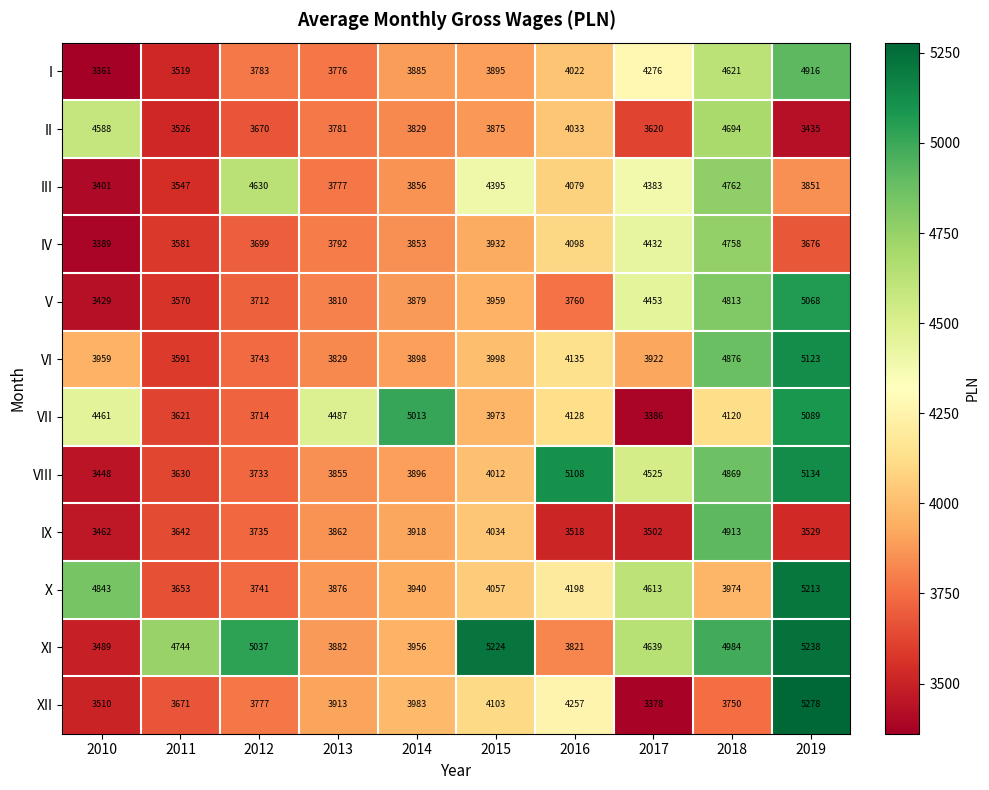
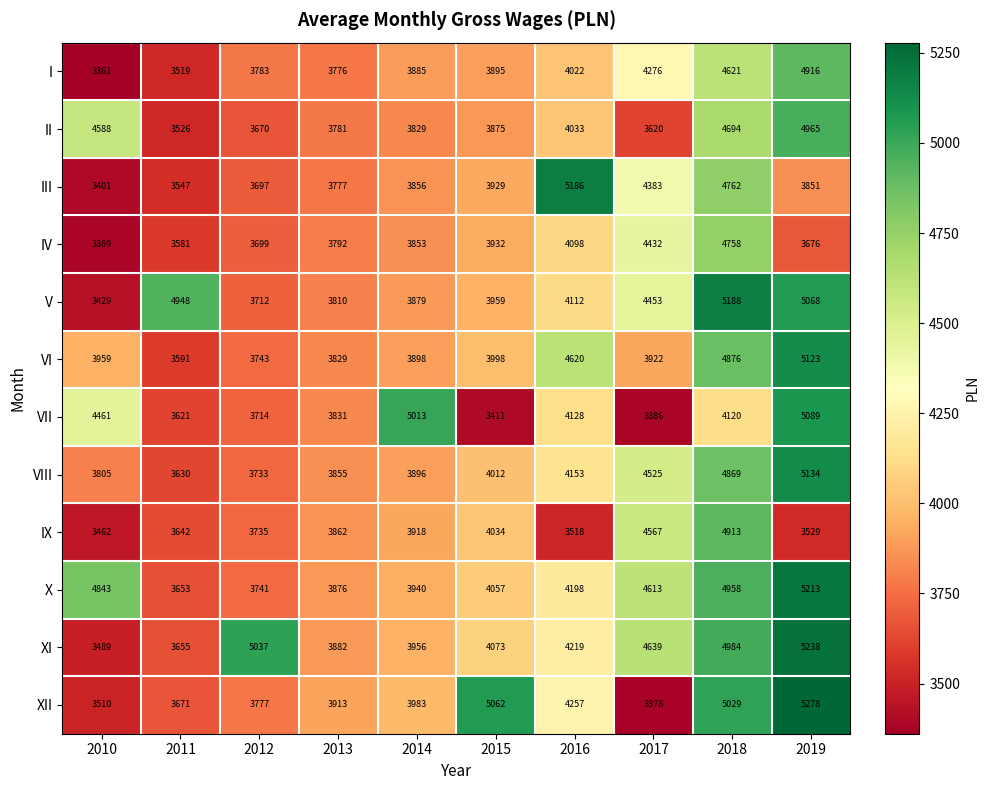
II, 2019: 3435 -> 4965
III, 2012: 4630 -> 3697
III, 2015: 4395 -> 3929
III, 2016: 4079 -> 5186
V, 2011: 3570 -> 4948
V, 2016: 3760 -> 4112
V, 2018: 4813 -> 5188
VI, 2016: 4135 -> 4620
VII, 2013: 4487 -> 3831
VII, 2015: 3973 -> 3411
VIII, 2010: 3448 -> 3805
VIII, 2016: 5108 -> 4153
IX, 2017: 3502 -> 4567
X, 2018: 3974 -> 4958
XI, 2011: 4744 -> 3655
XI, 2015: 5224 -> 4073
XI, 2016: 3821 -> 4219
XII, 2015: 4103 -> 5062
XII, 2018: 3750 -> 5029
